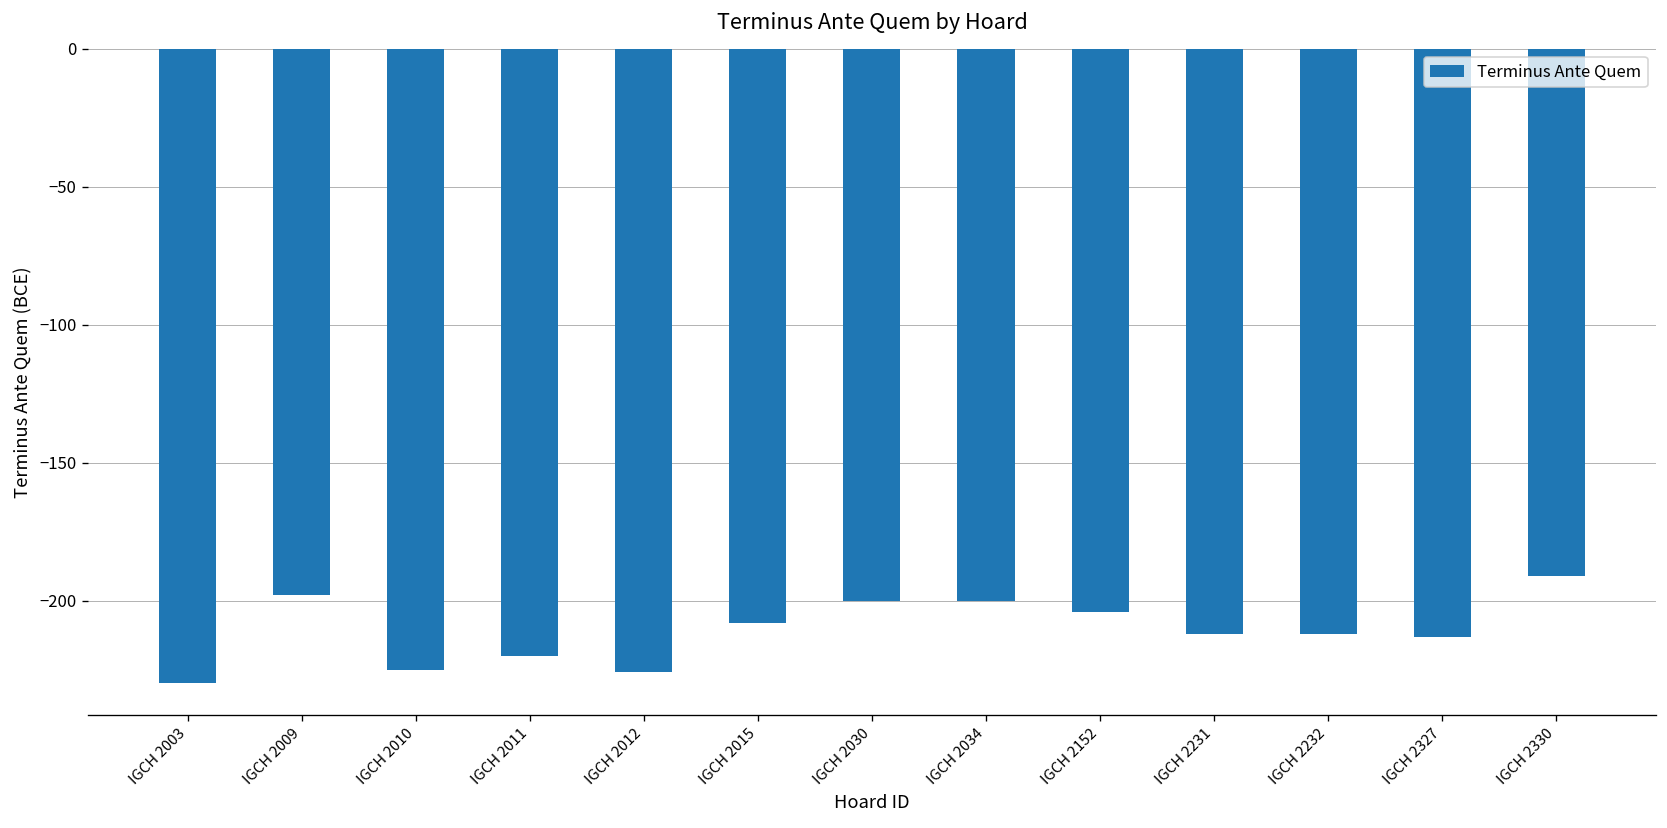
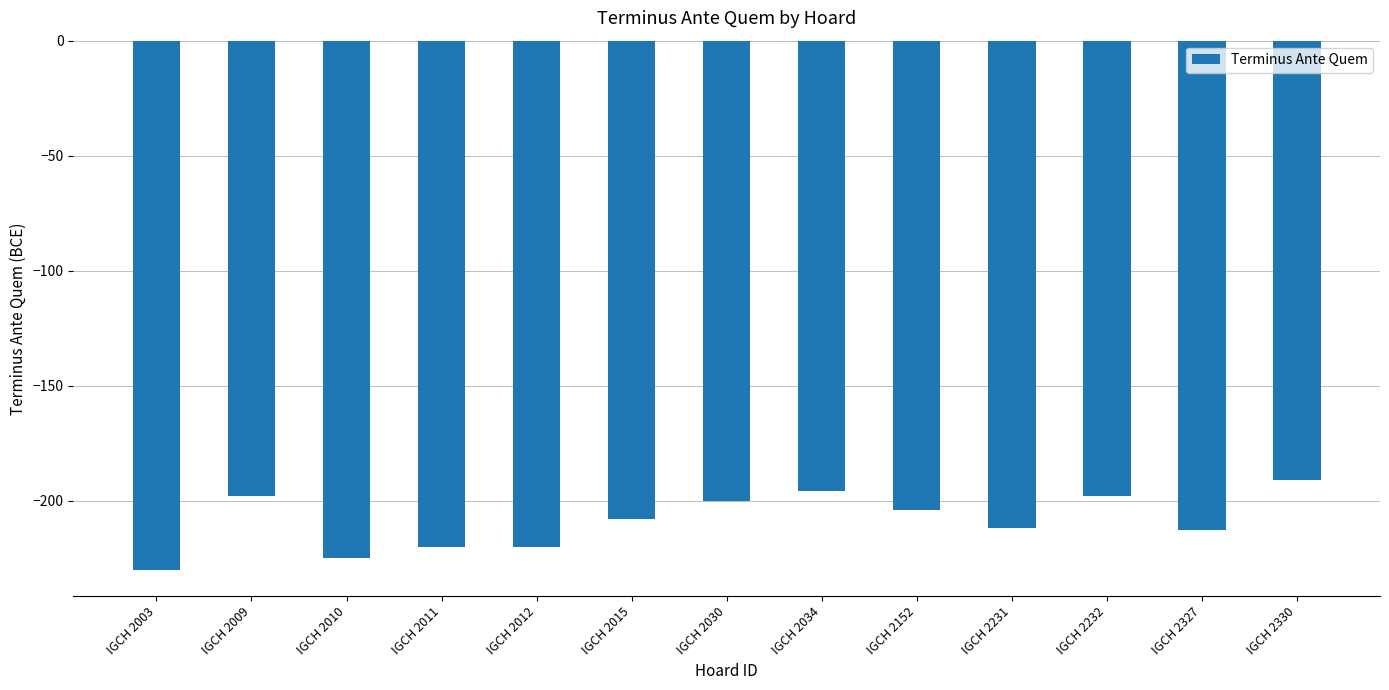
IGCH 2012: -226 -> -220
IGCH 2034: -200 -> -196
IGCH 2232: -212 -> -198
